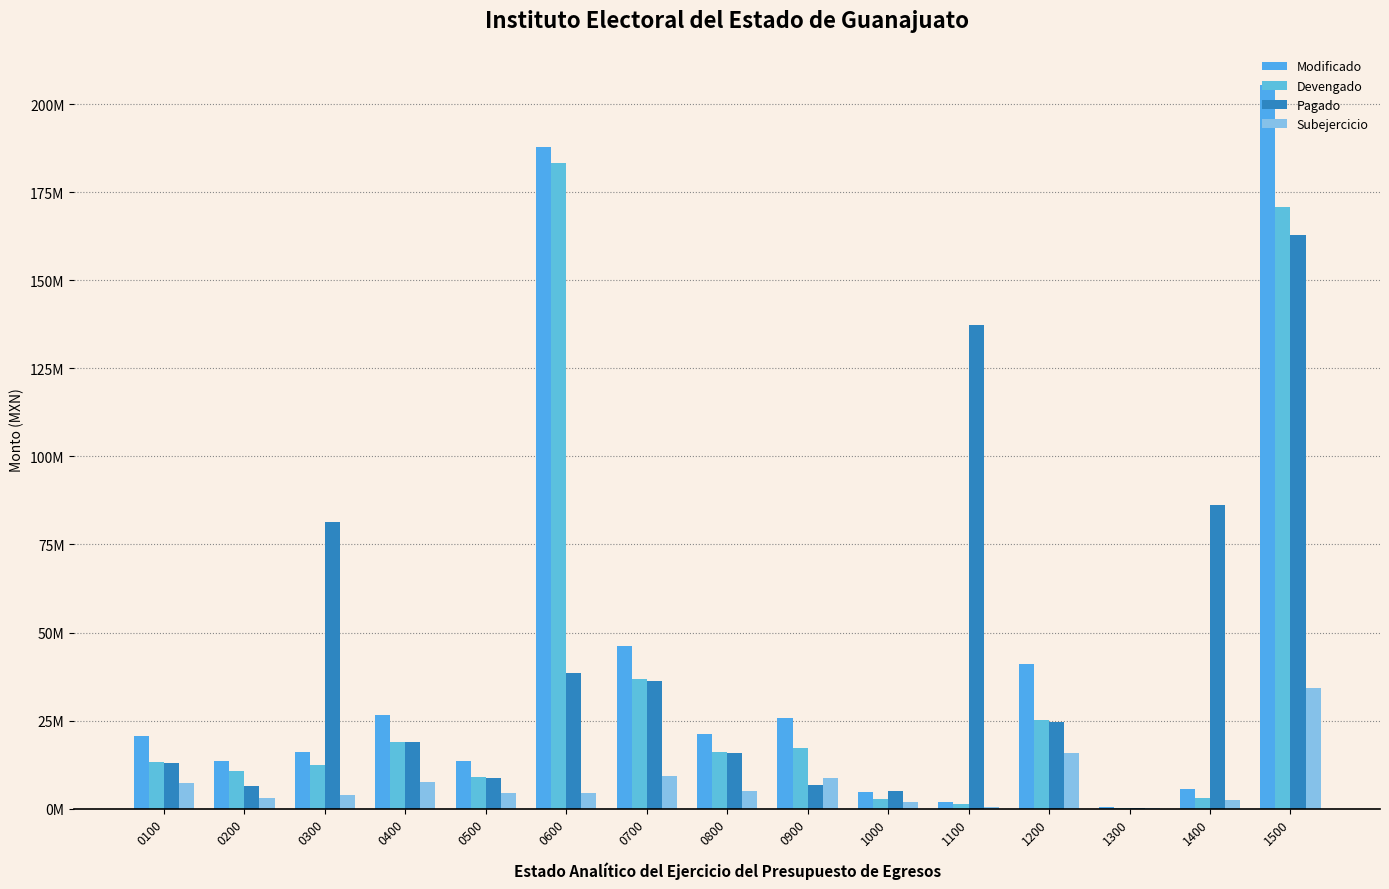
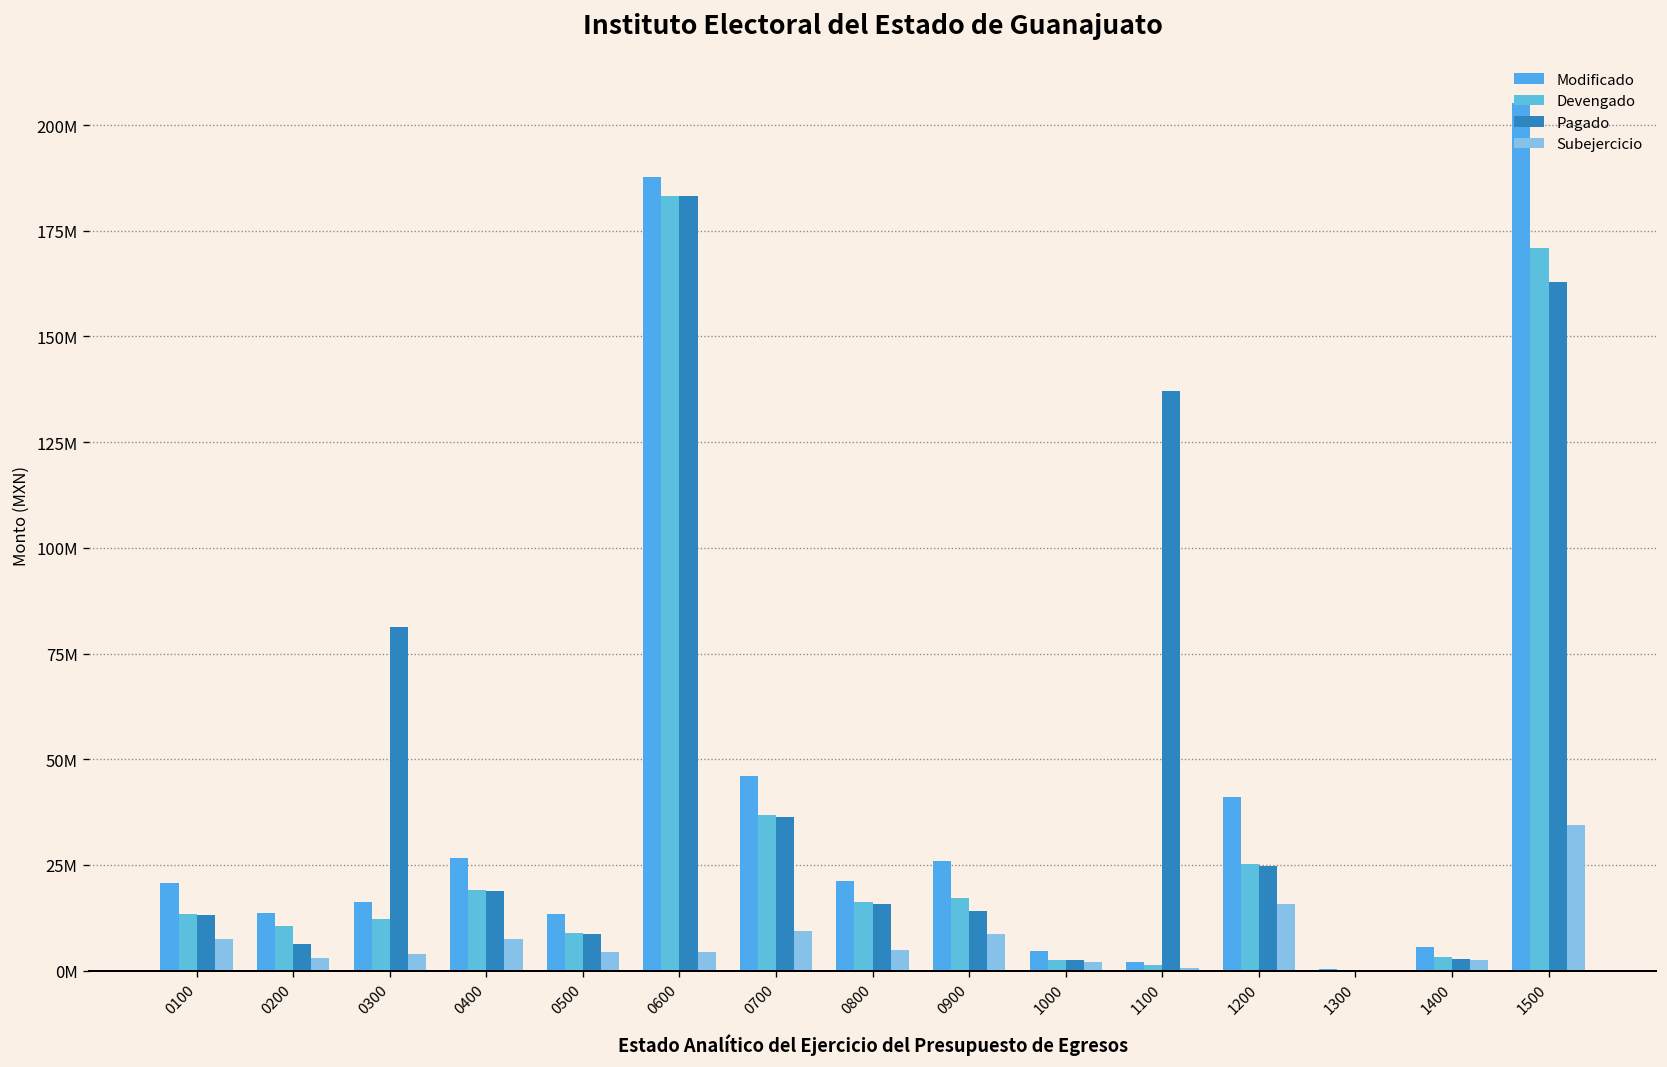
Pagado, 0600: 39000000 -> 183000000
Pagado, 0900: 7000000 -> 14000000
Pagado, 1000: 5000000 -> 3000000
Pagado, 1400: 86000000 -> 3000000
